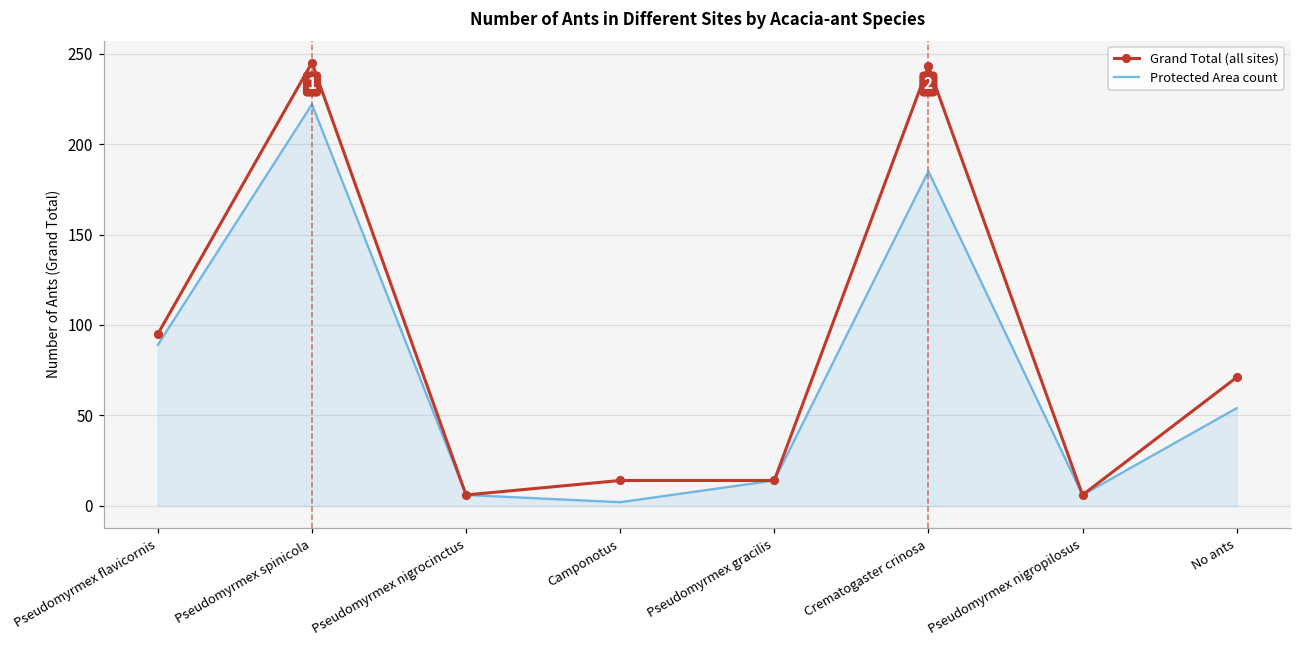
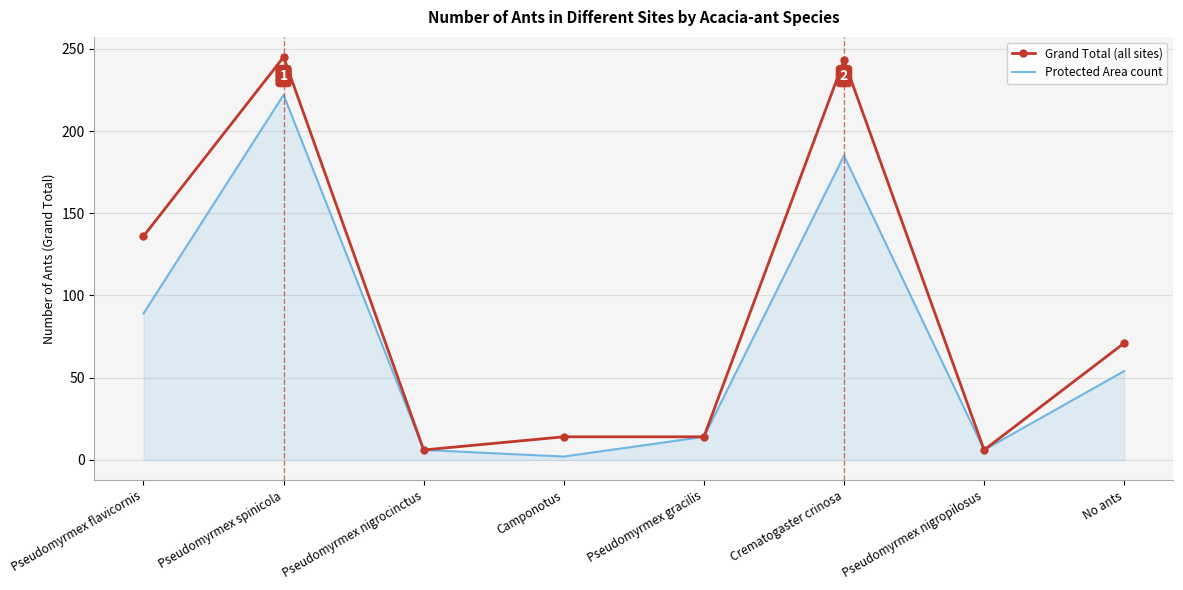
Grand Total (all sites), Pseudomyrmex flavicornis: 95 -> 136
